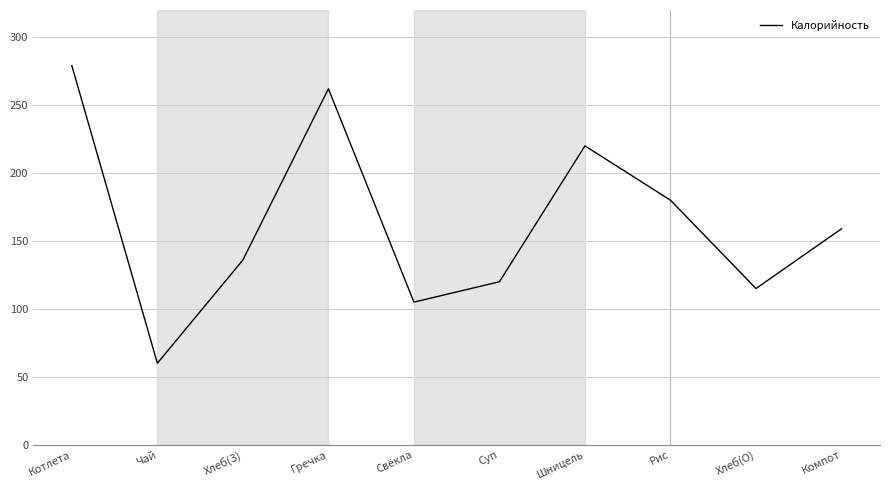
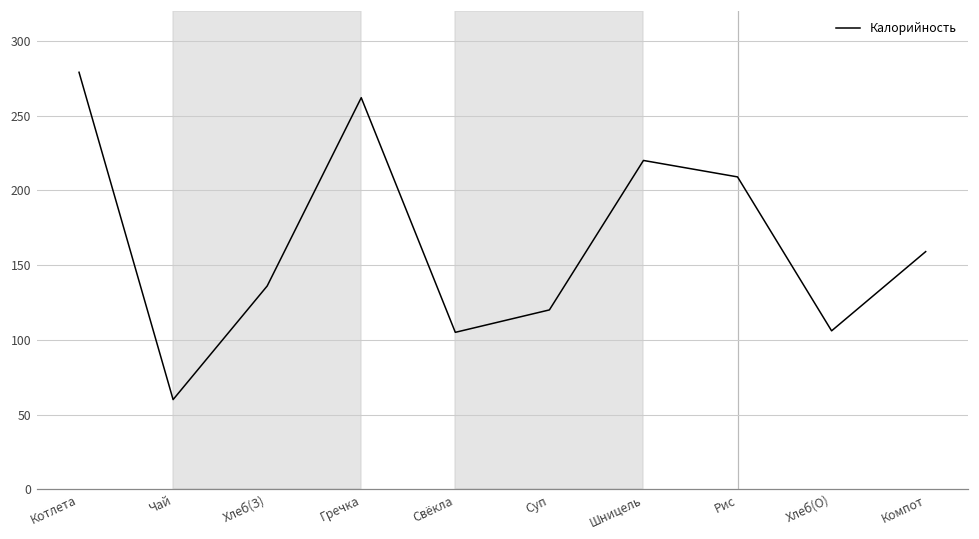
Рис: 180 -> 209
Хлеб(О): 115 -> 106
